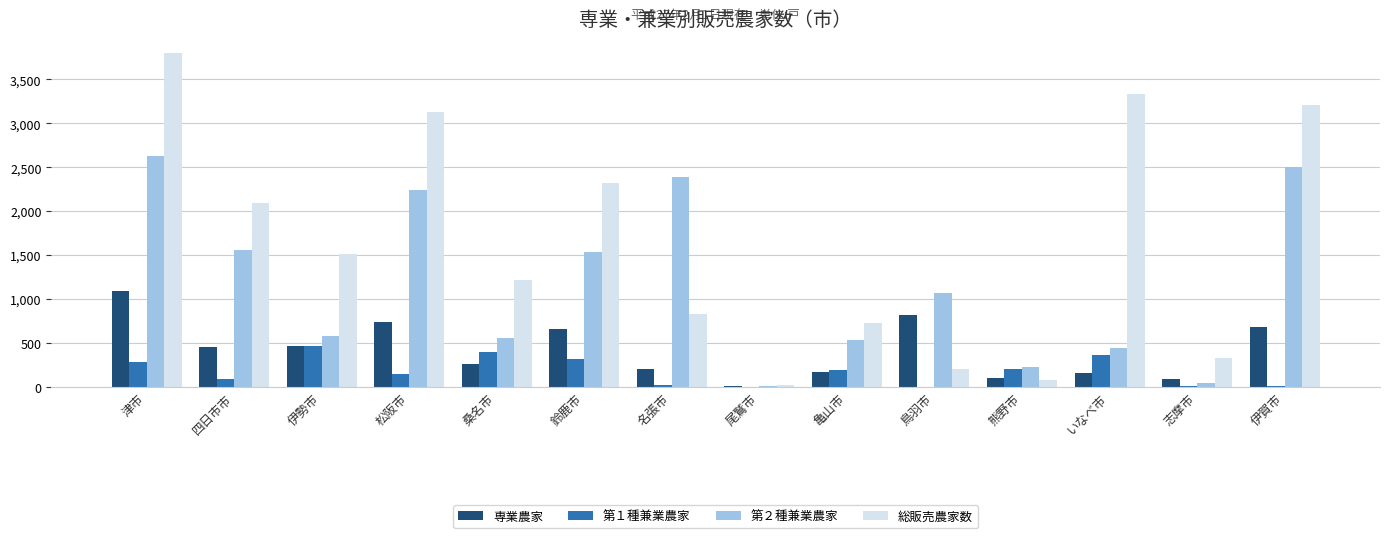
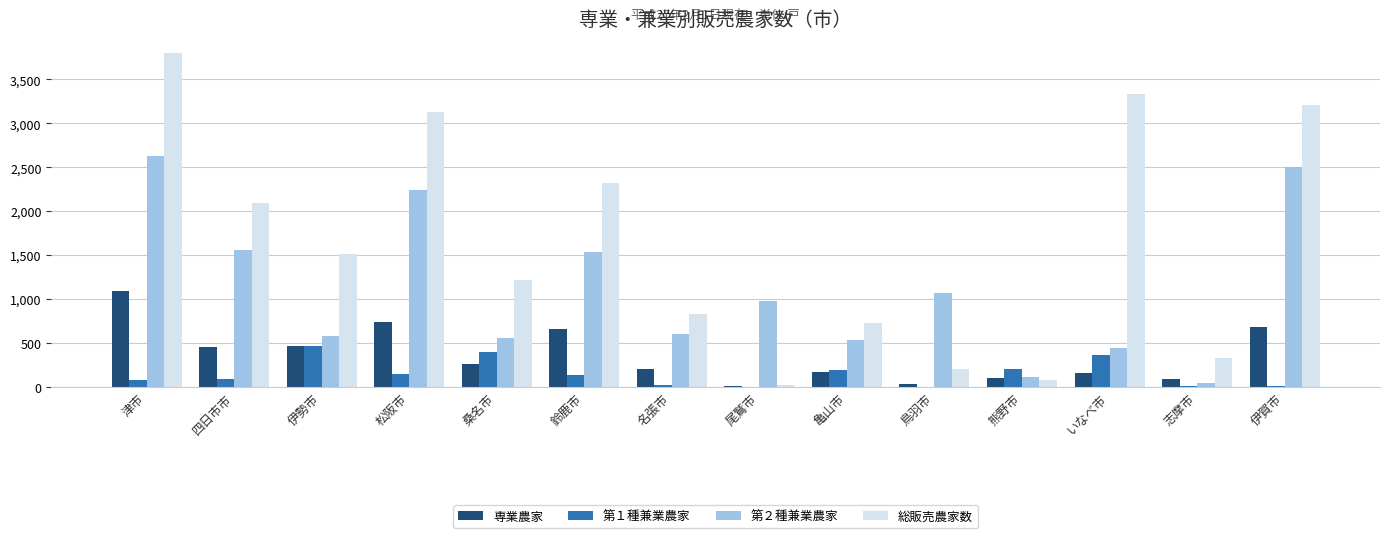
第１種兼業農家, 津市: 300 -> 100
第１種兼業農家, 鈴鹿市: 300 -> 100
第２種兼業農家, 名張市: 2,400 -> 600
第２種兼業農家, 尾鷲市: 0 -> 1,000
専業農家, 鳥羽市: 800 -> 0
第２種兼業農家, 熊野市: 200 -> 100
